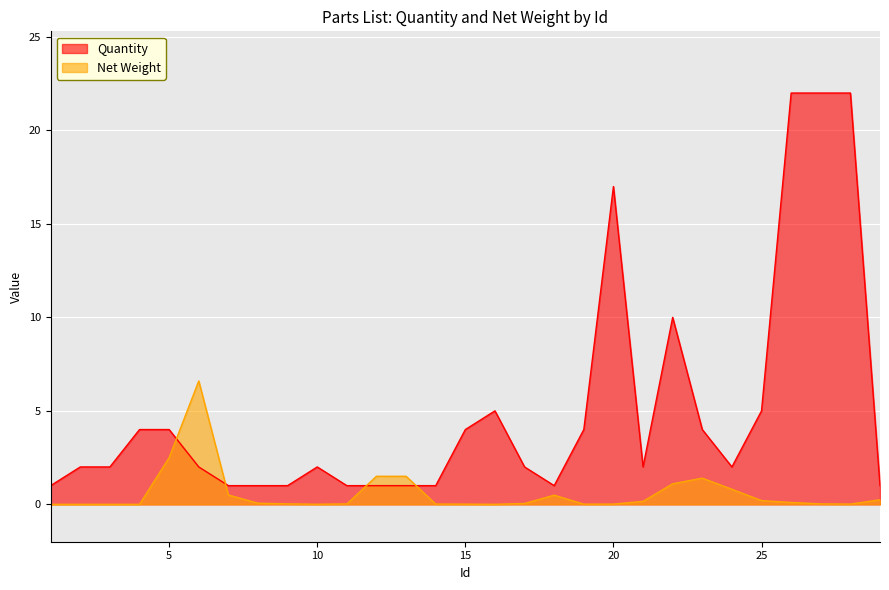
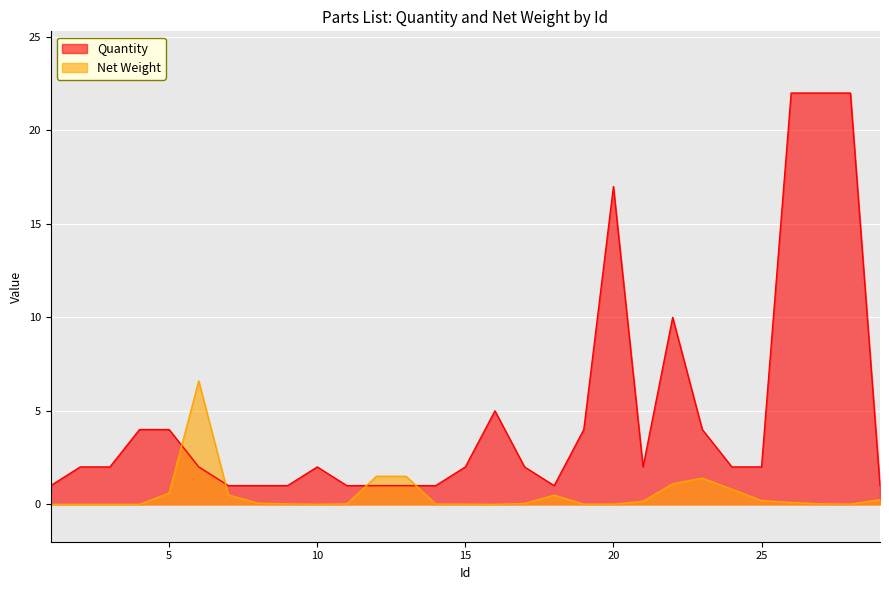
Net Weight, 5: 2.5 -> 0.6
Quantity, 15: 4 -> 2
Quantity, 25: 5 -> 2
